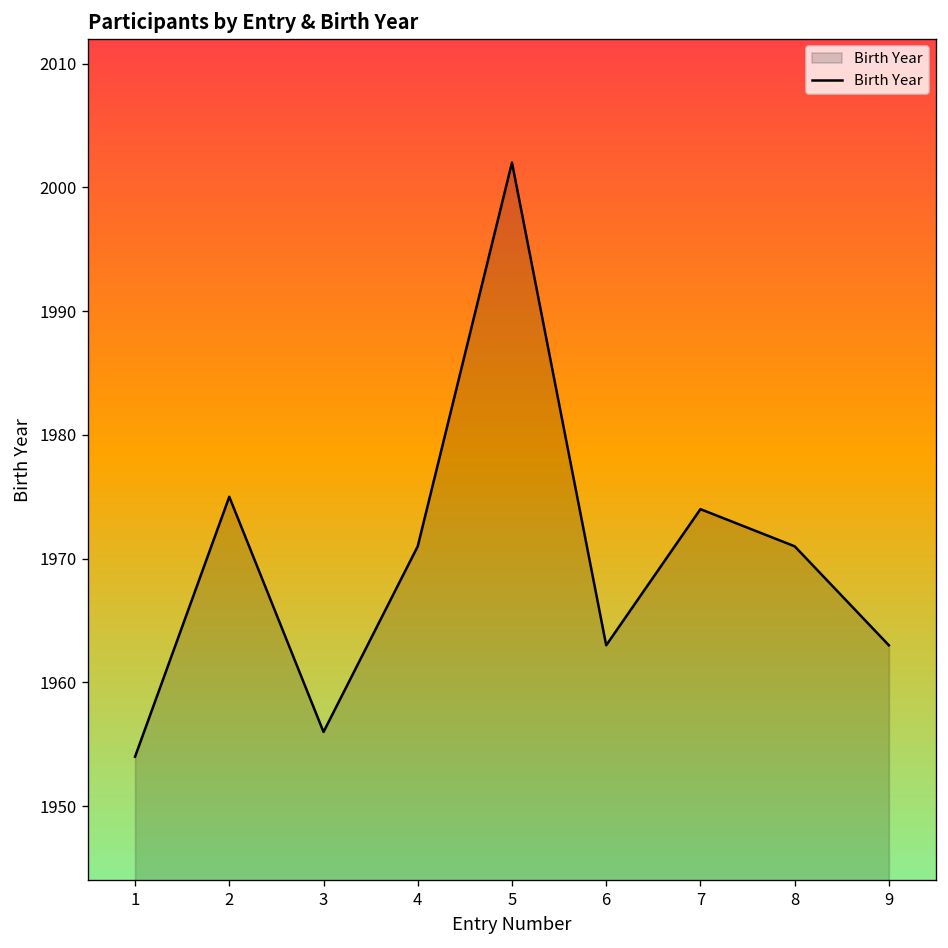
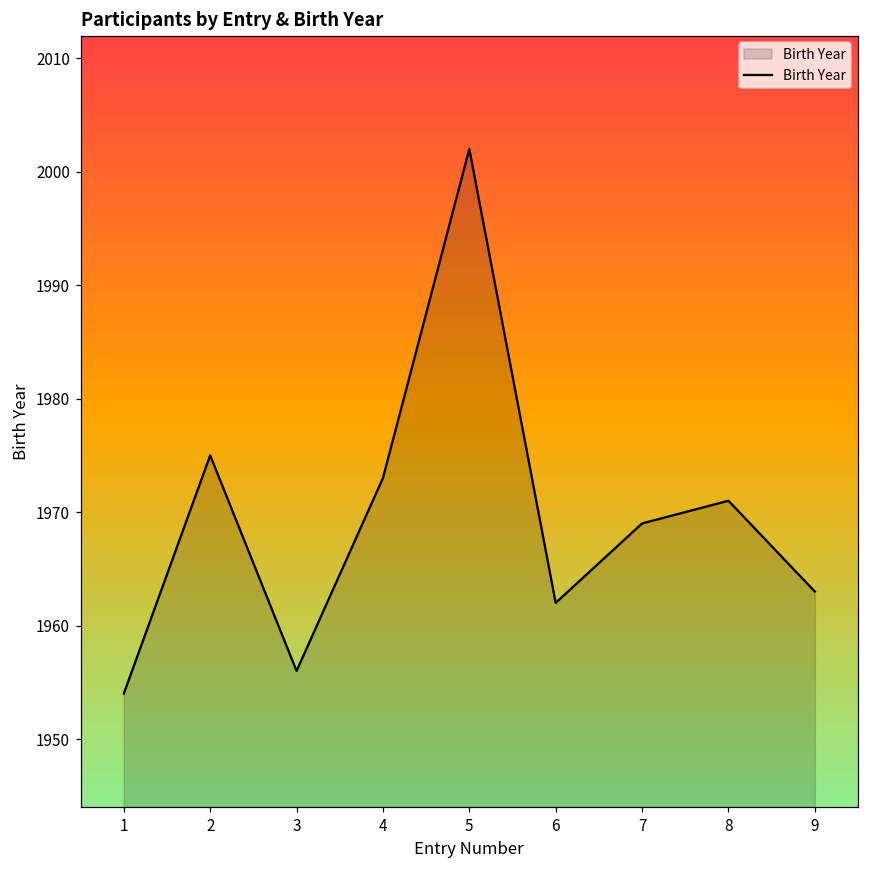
4: 1971 -> 1973
6: 1963 -> 1962
7: 1974 -> 1969
